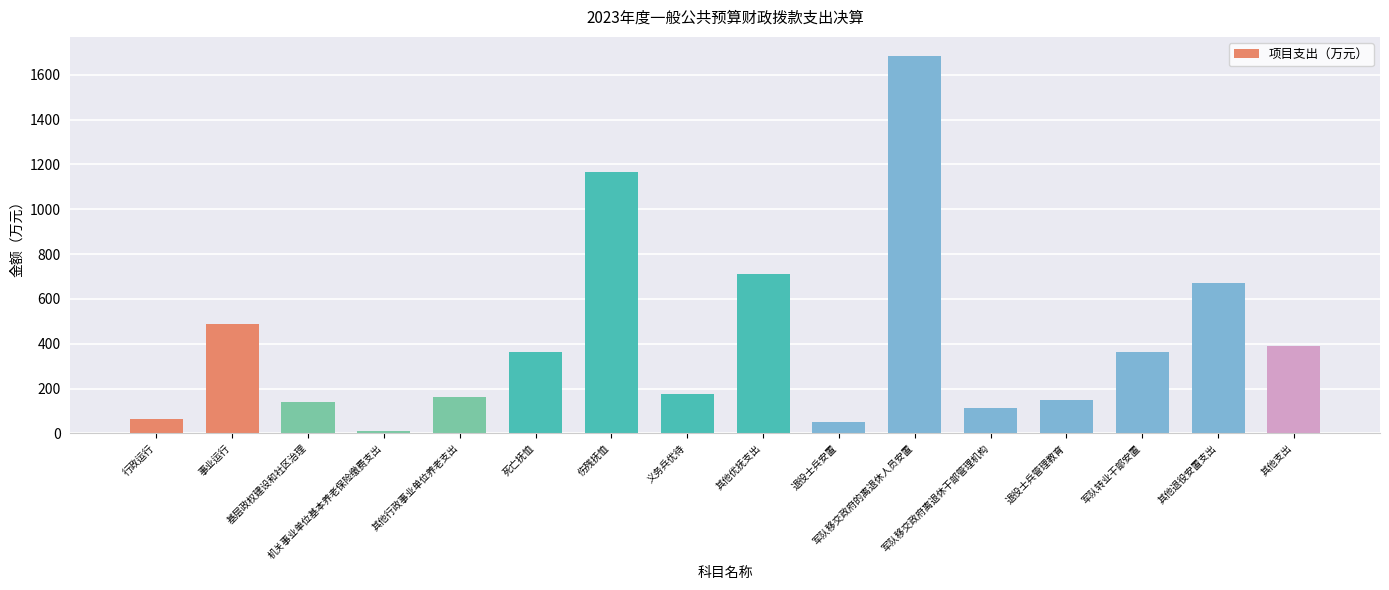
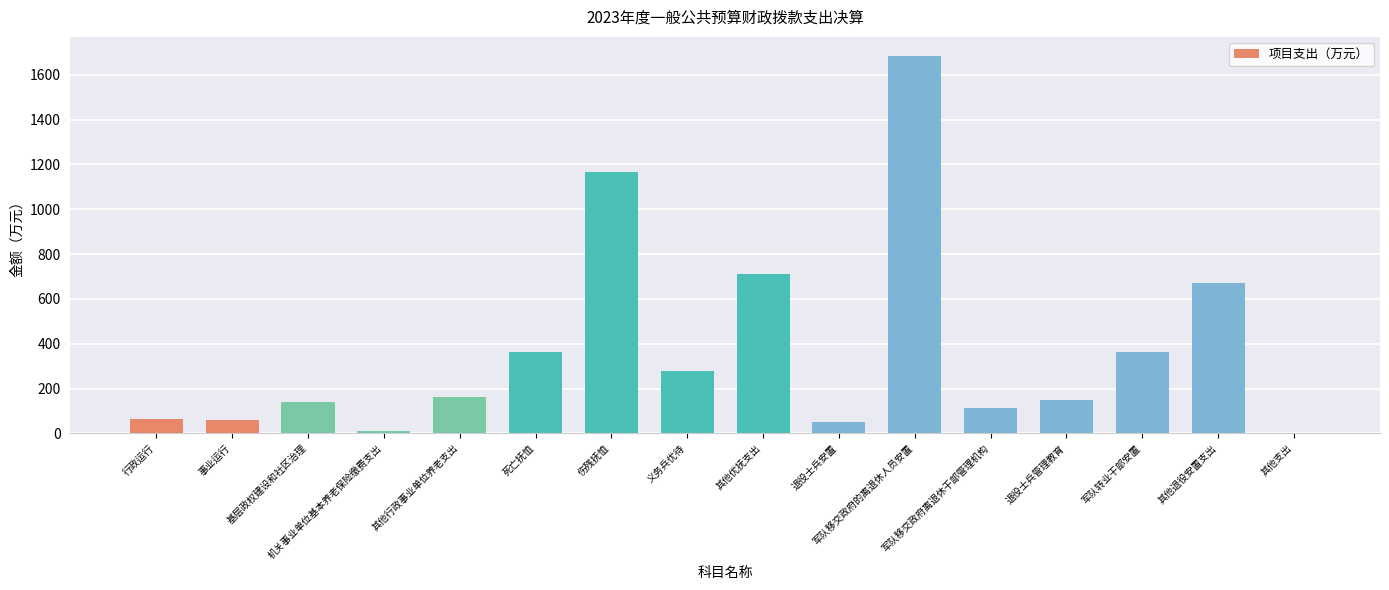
事业运行: 490 -> 60
义务兵优待: 170 -> 280
其他支出: 390 -> 0
